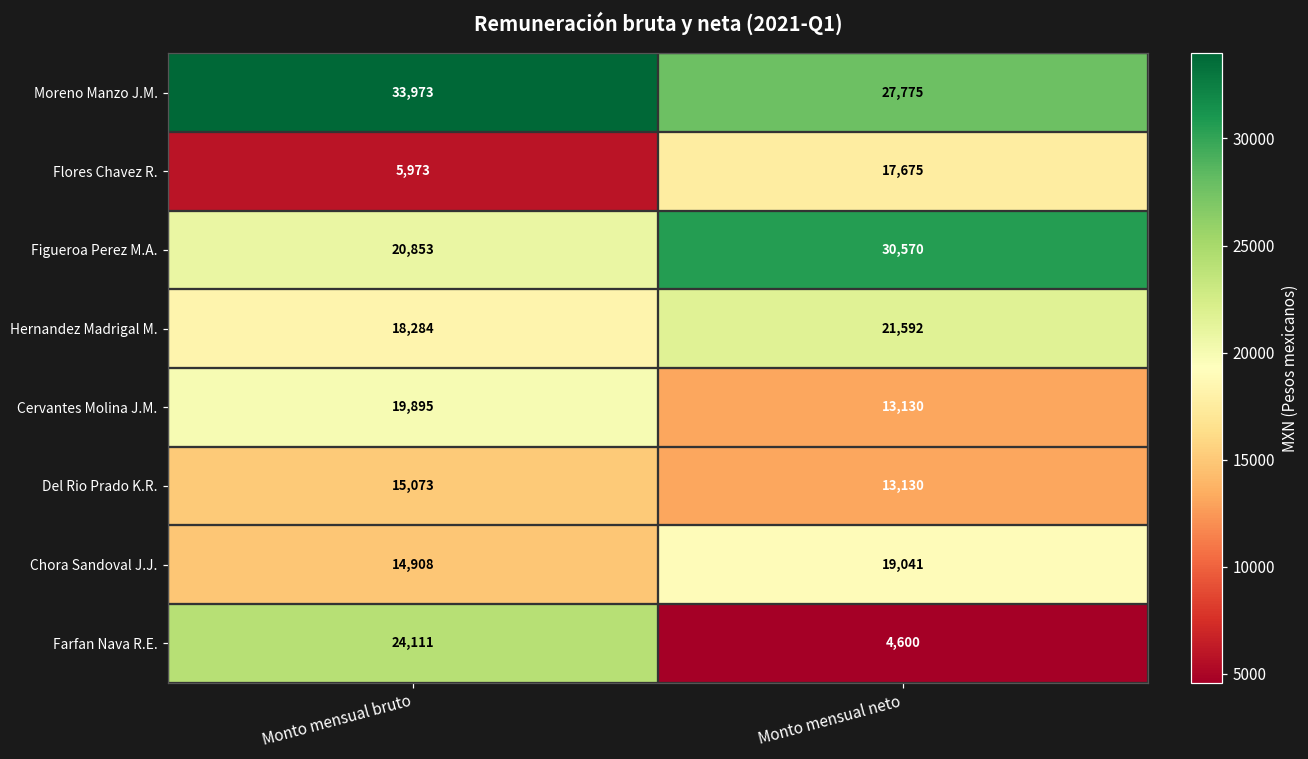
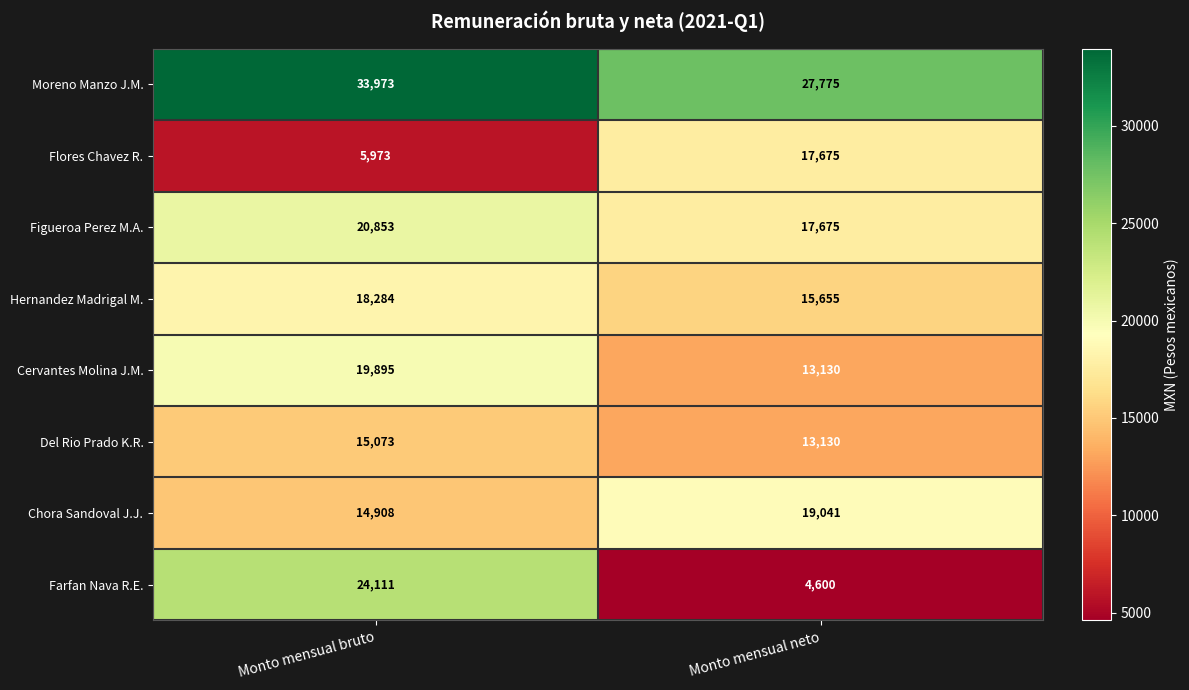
Figueroa Perez M.A., Monto mensual neto: 30,570 -> 17,675
Hernandez Madrigal M., Monto mensual neto: 21,592 -> 15,655
